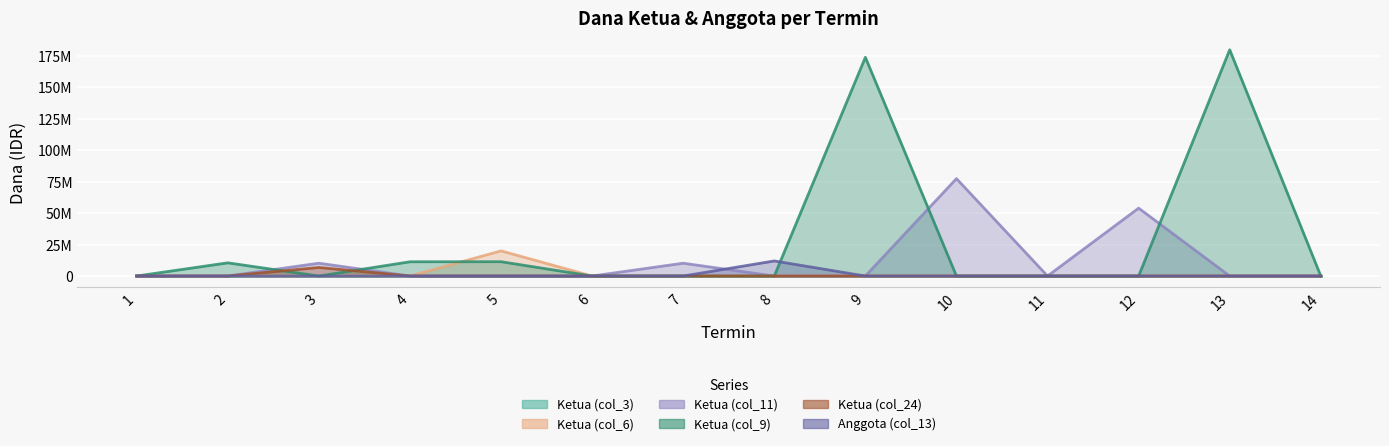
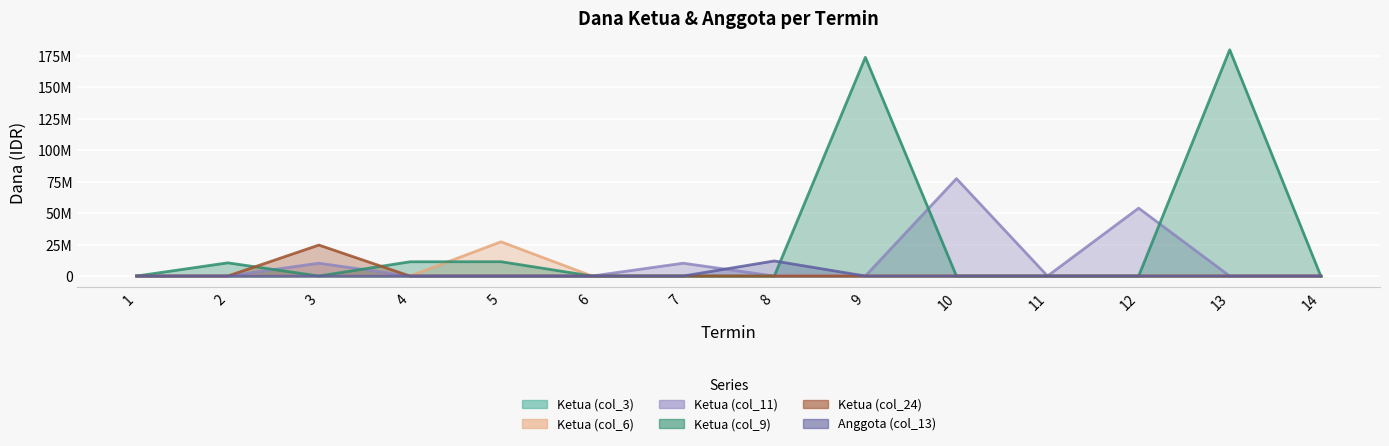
Ketua (col_24), 3: 7000000 -> 25000000
Ketua (col_6), 5: 20000000 -> 27000000
